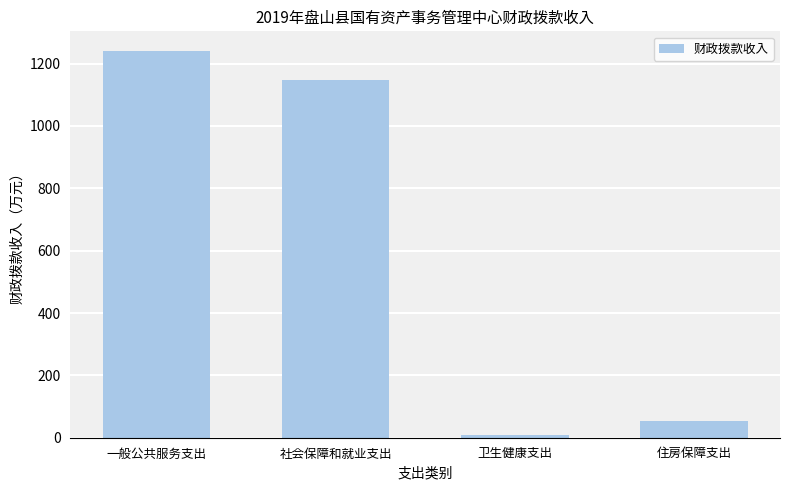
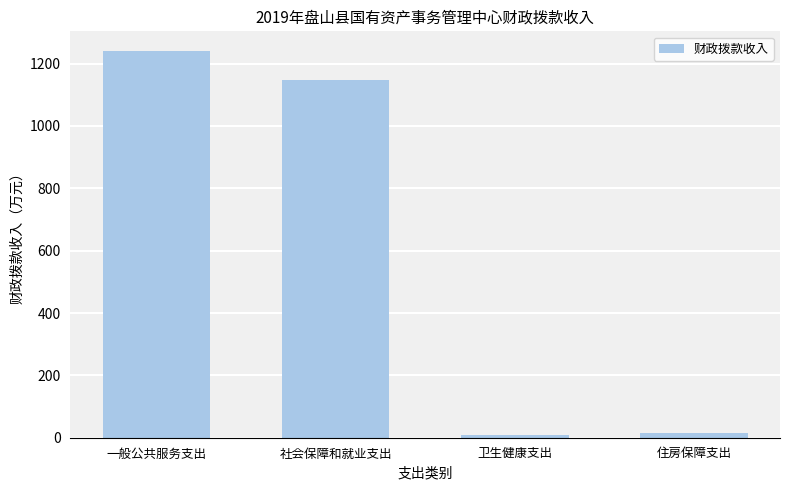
住房保障支出: 50 -> 20
